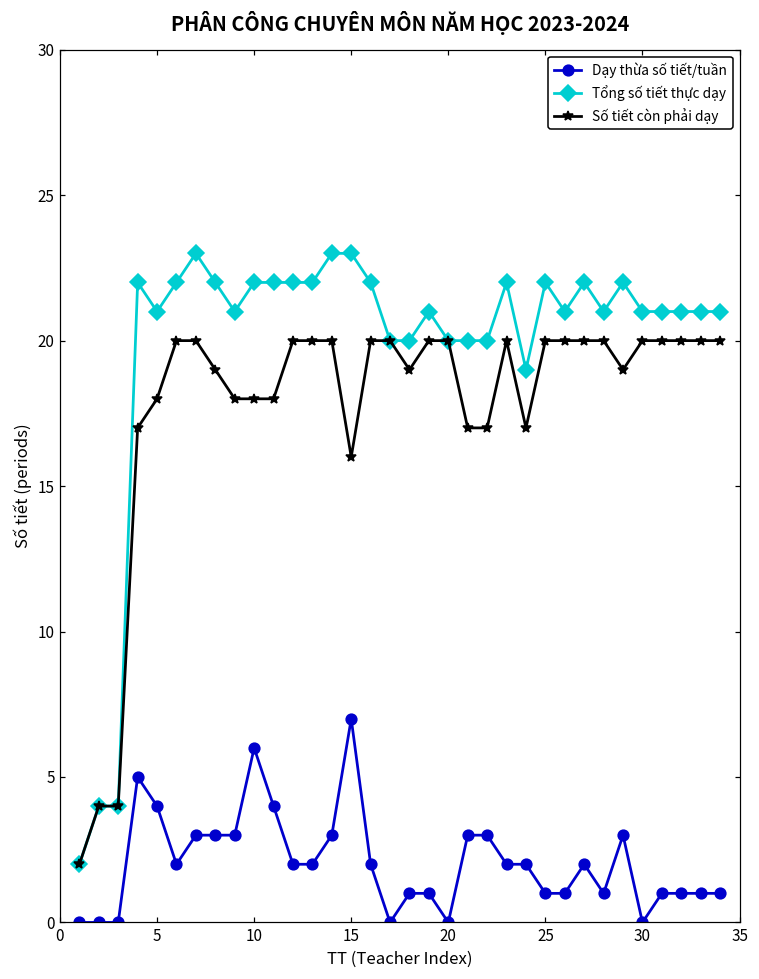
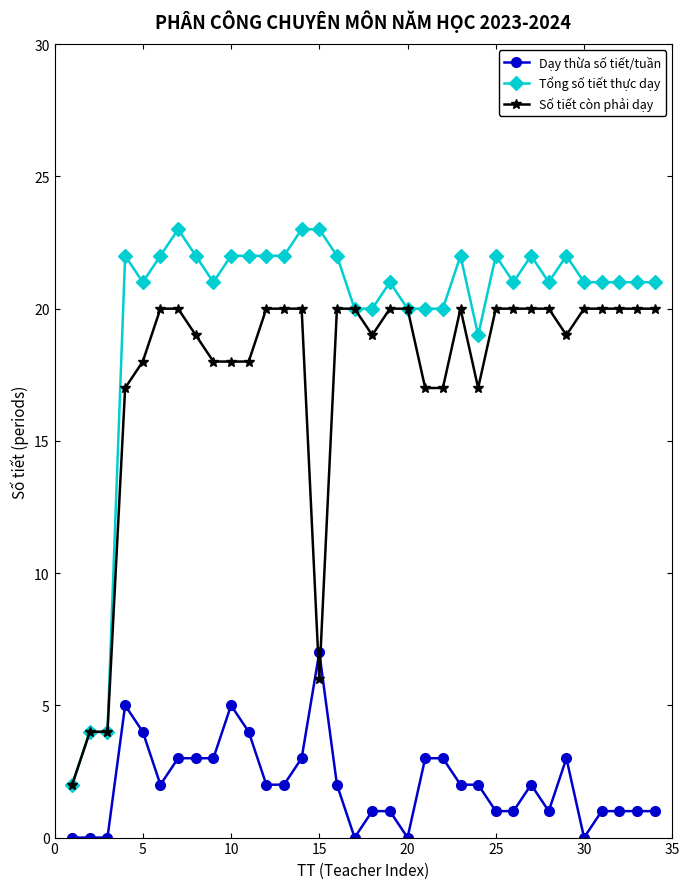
Dạy thừa số tiết/tuần, 10: 6 -> 5
Số tiết còn phải dạy, 15: 16 -> 6
